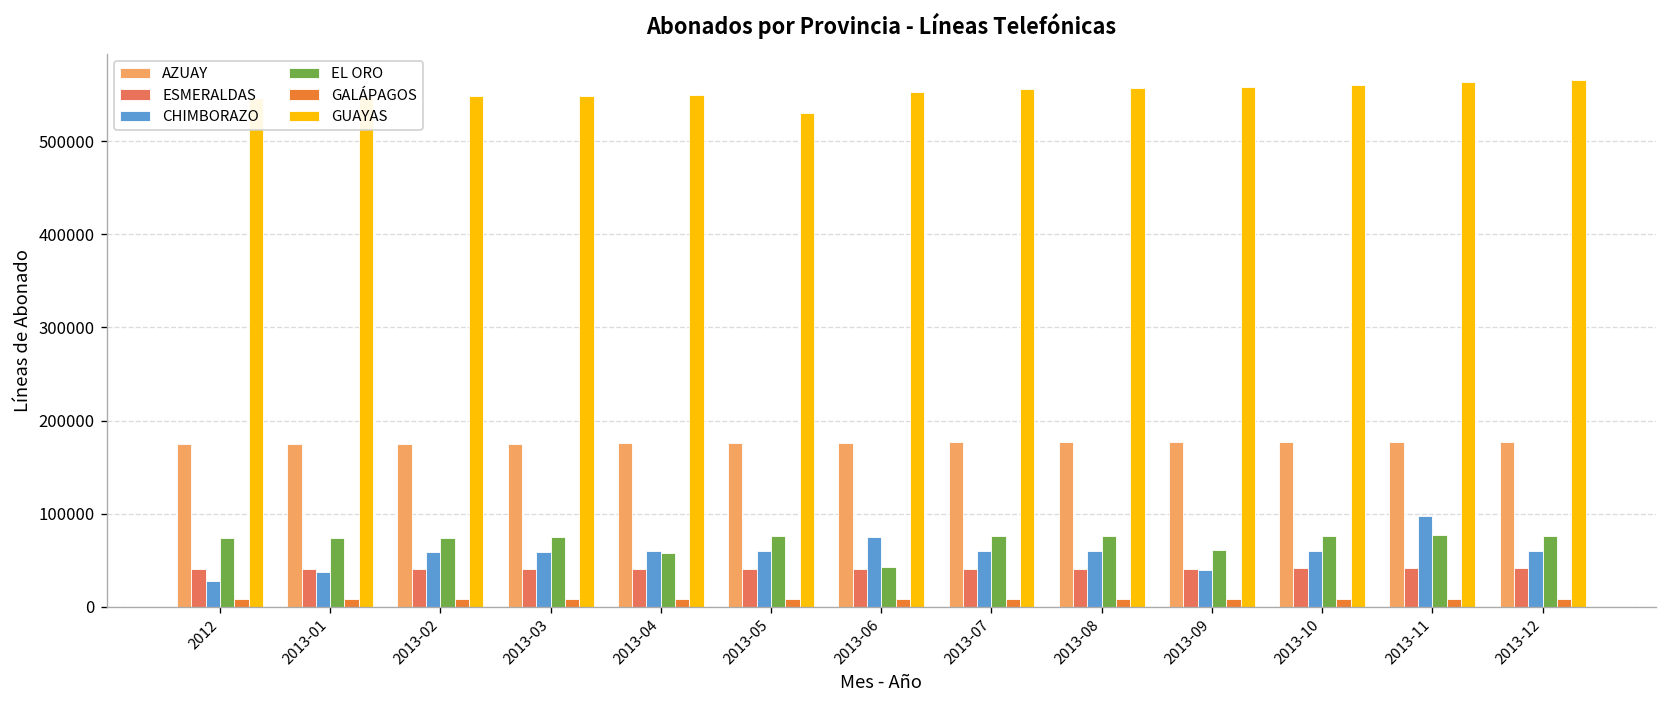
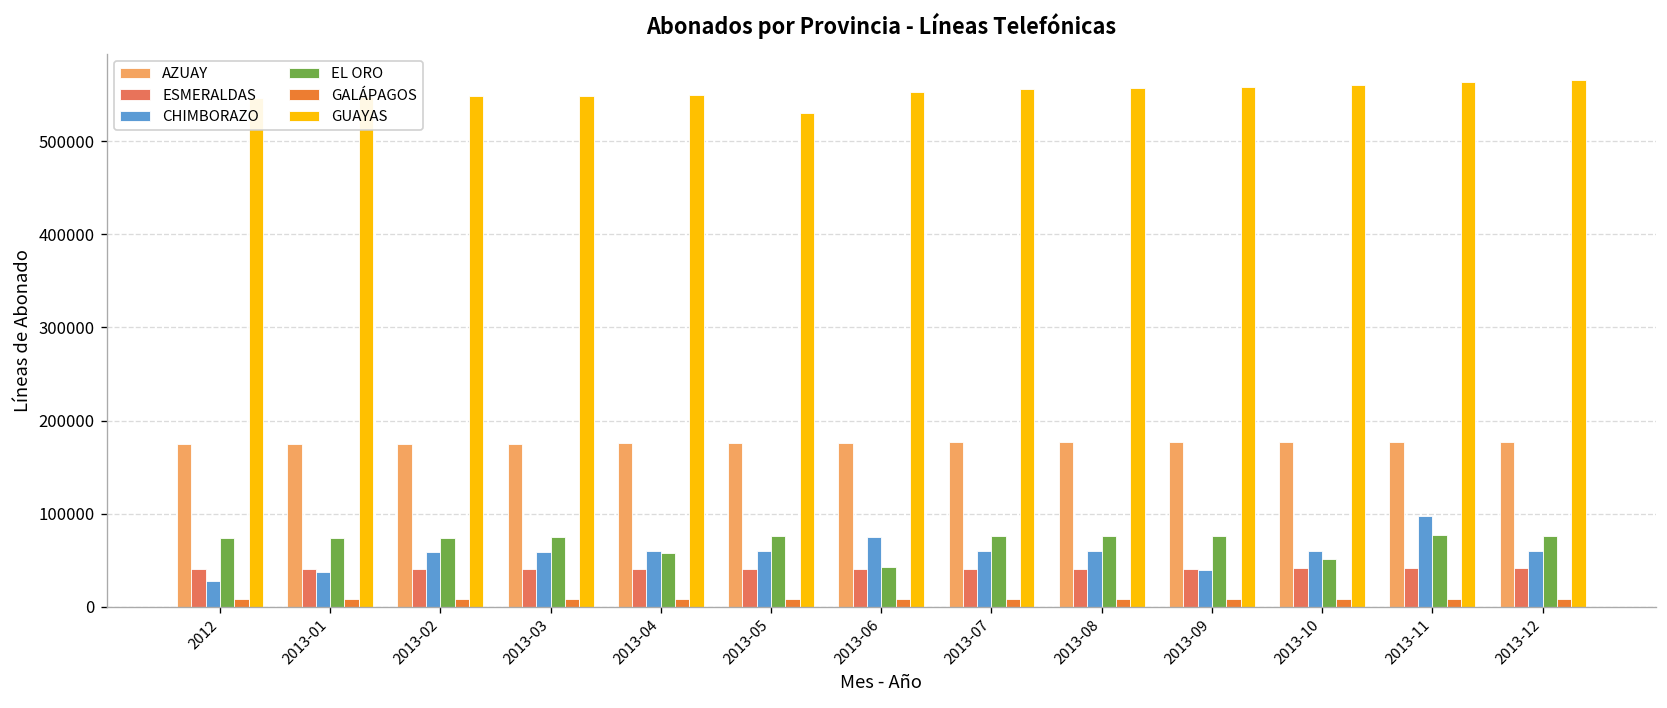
EL ORO, 2013-09: 60000 -> 80000
EL ORO, 2013-10: 80000 -> 50000
